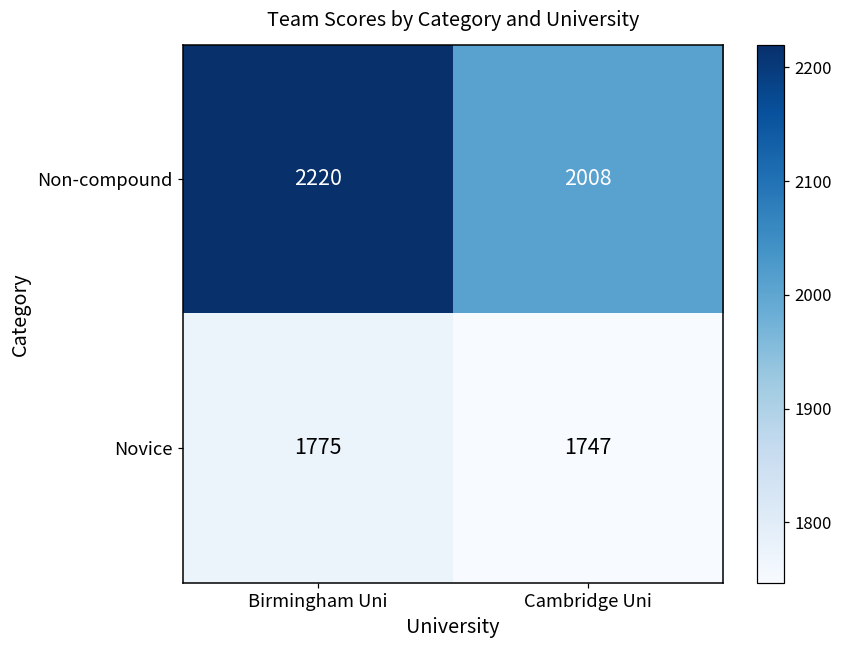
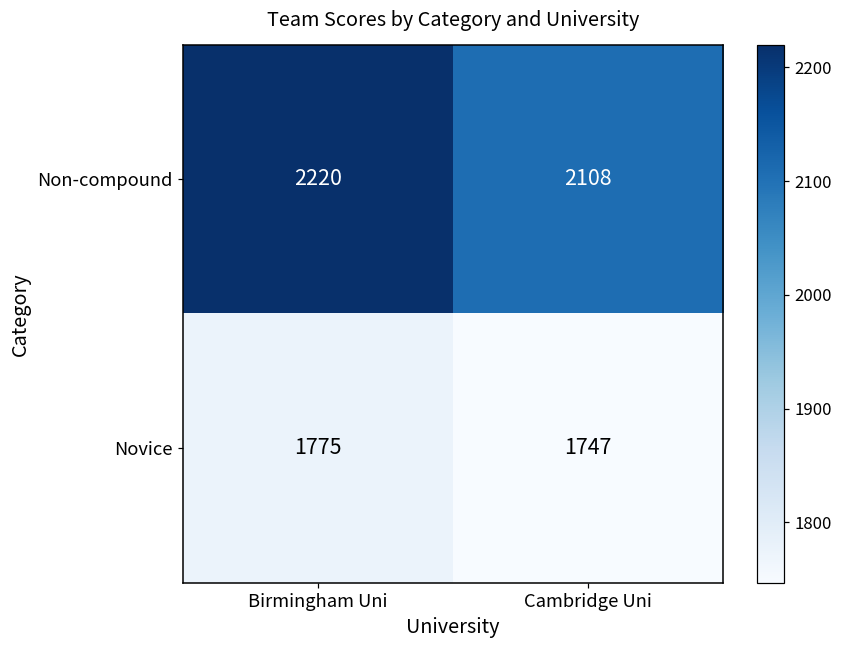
Non-compound, Cambridge Uni: 2008 -> 2108
